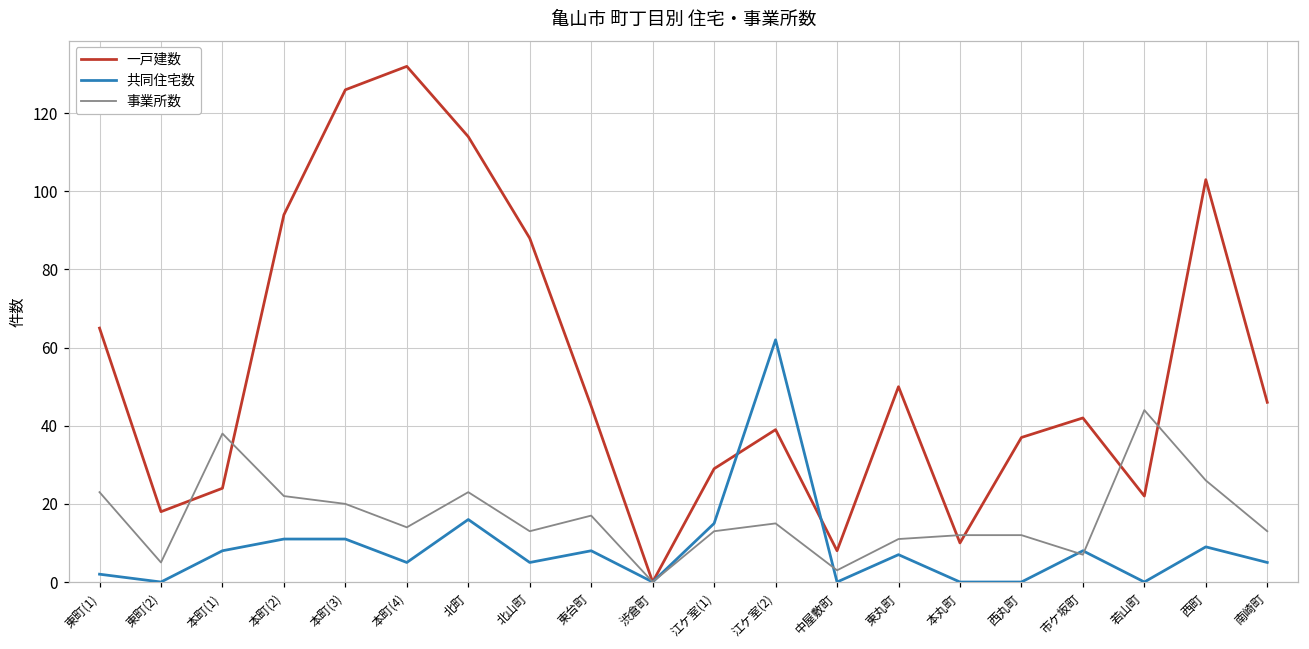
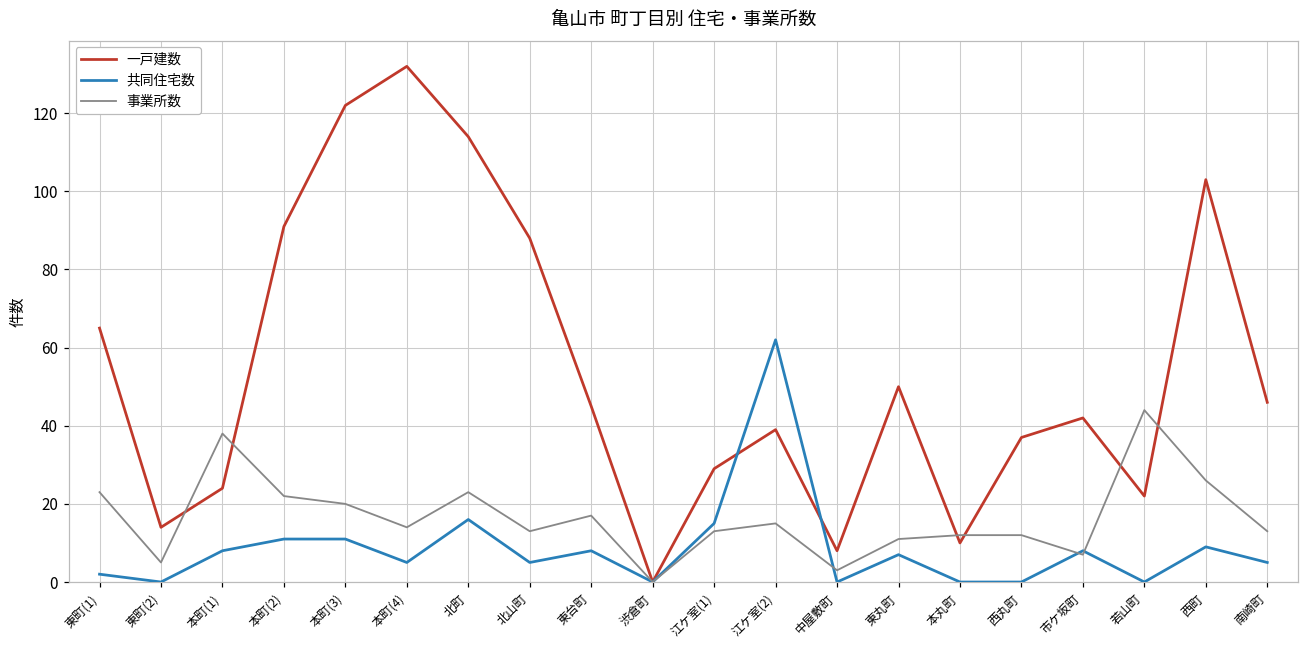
一戸建数, 東町(2): 18 -> 14
一戸建数, 本町(2): 94 -> 91
一戸建数, 本町(3): 126 -> 122
